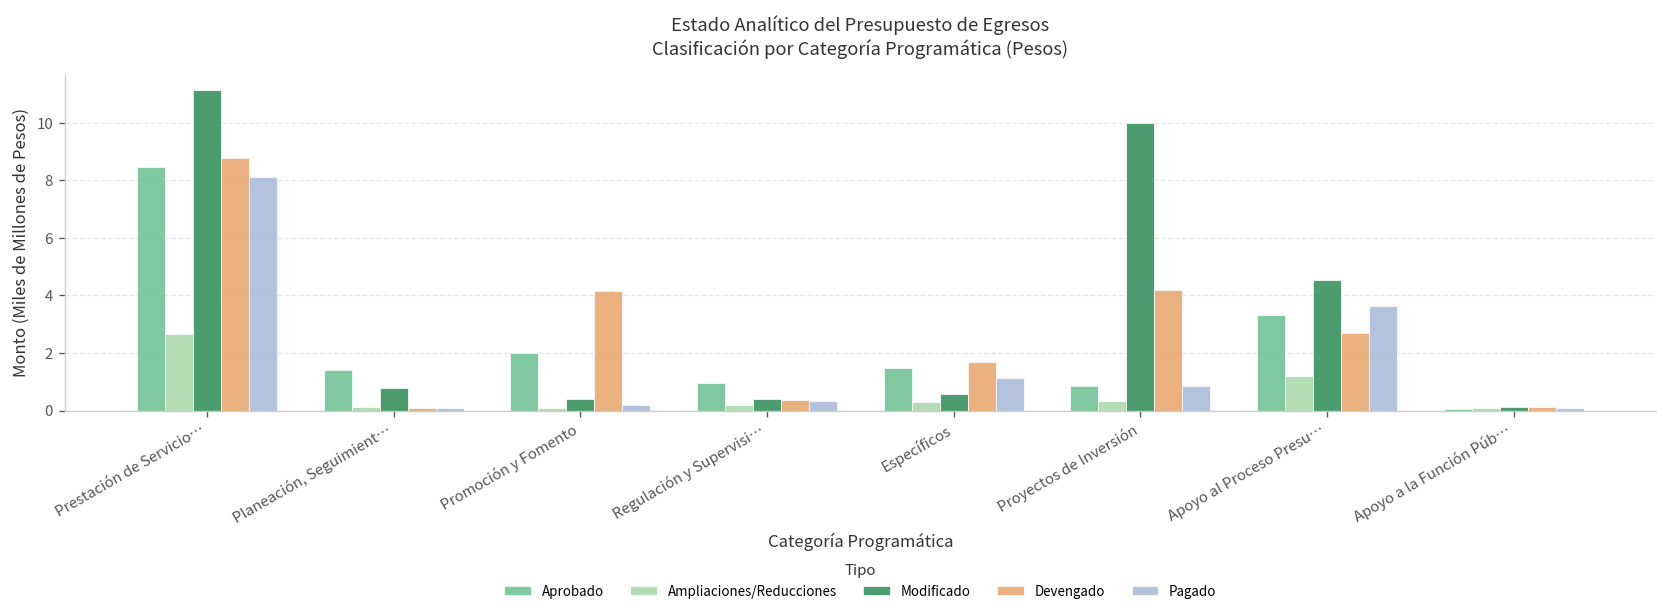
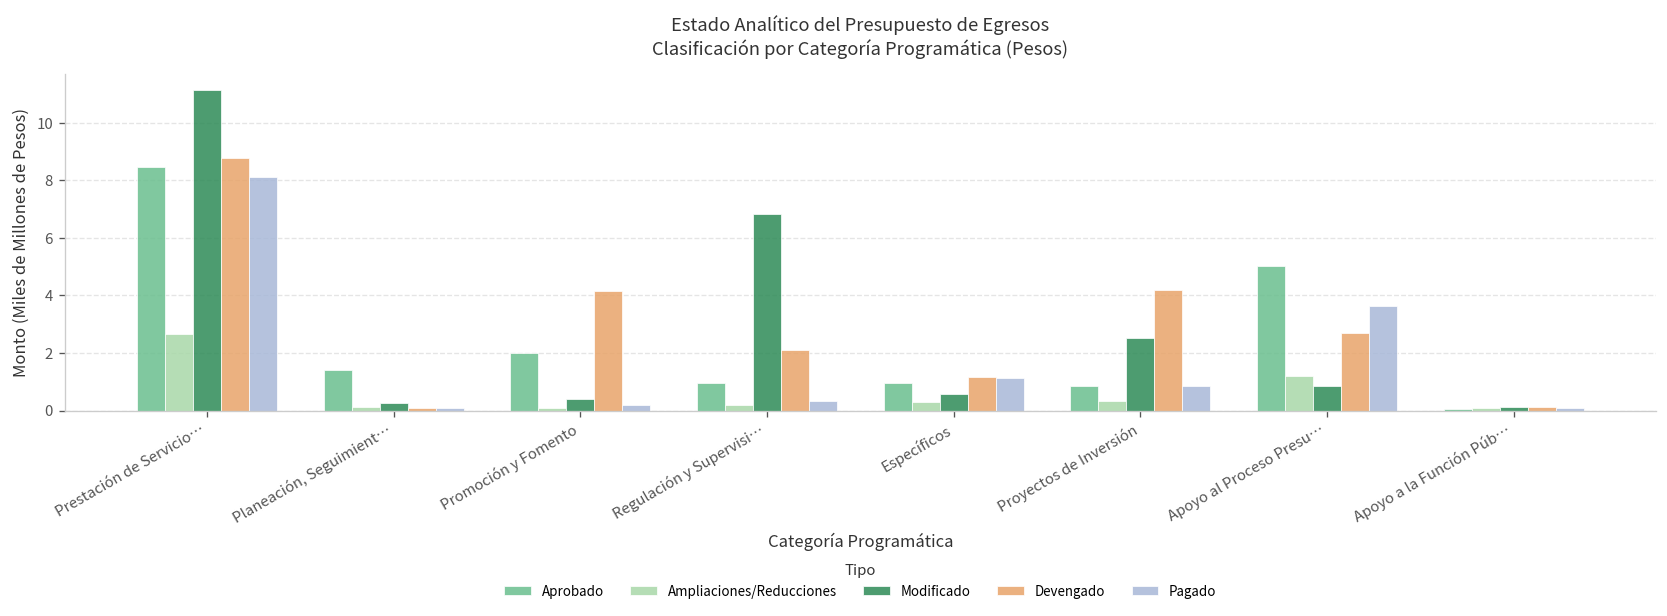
Modificado, Planeación, Seguimient…: 0.8 -> 0.3
Modificado, Regulación y Supervisi…: 0.4 -> 6.8
Devengado, Regulación y Supervisi…: 0.4 -> 2.1
Aprobado, Específicos: 1.5 -> 1.0
Devengado, Específicos: 1.7 -> 1.2
Modificado, Proyectos de Inversión: 10.0 -> 2.5
Aprobado, Apoyo al Proceso Presu…: 3.3 -> 5.0
Modificado, Apoyo al Proceso Presu…: 4.5 -> 0.9
